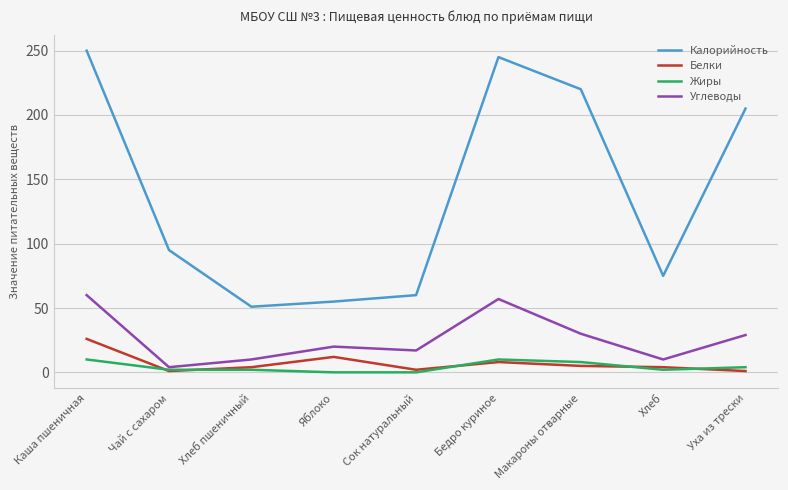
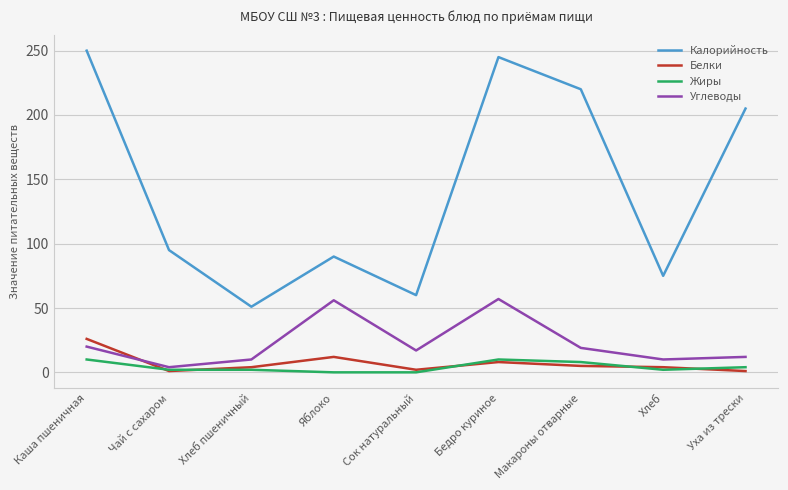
Углеводы, Каша пшеничная: 60 -> 20
Калорийность, Яблоко: 55 -> 90
Углеводы, Яблоко: 20 -> 56
Углеводы, Макароны отварные: 30 -> 19
Углеводы, Уха из трески: 29 -> 12
